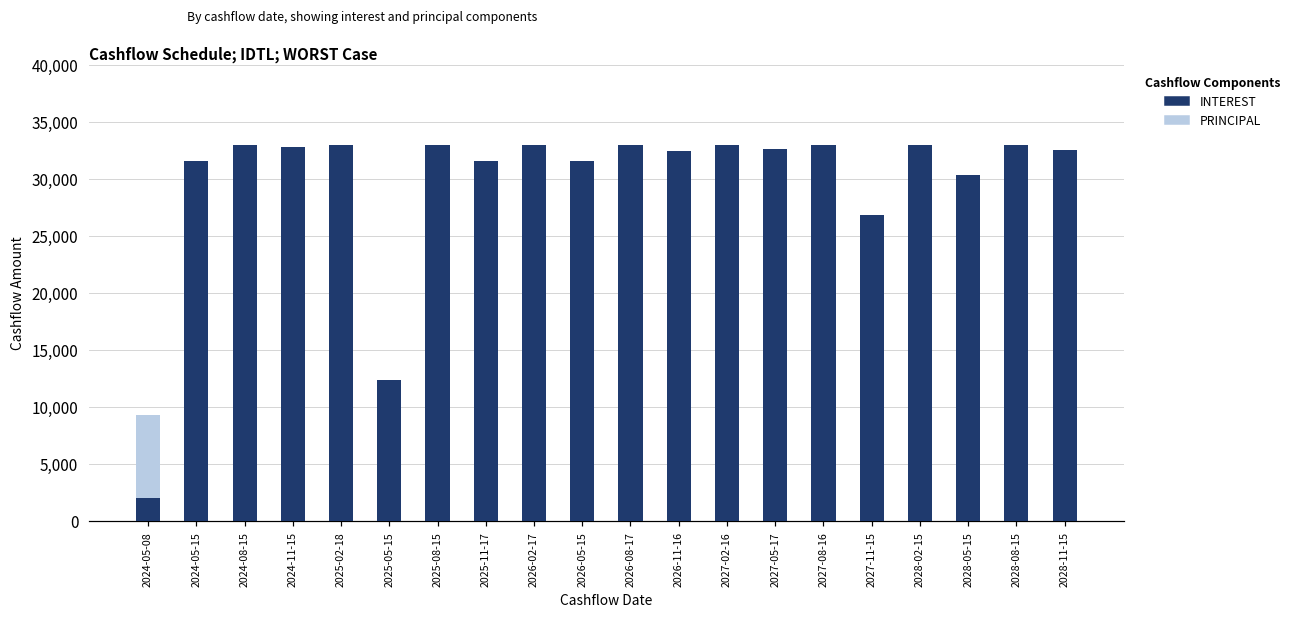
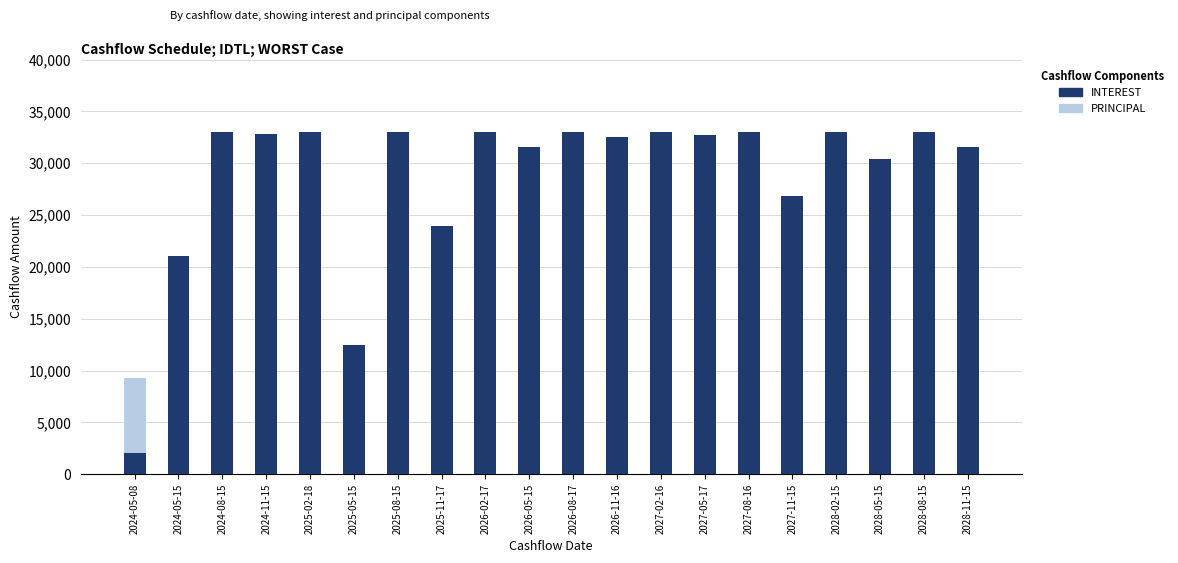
INTEREST, 2024-05-15: 31,600 -> 21,000
INTEREST, 2025-11-17: 31,600 -> 24,000
INTEREST, 2028-11-15: 32,600 -> 31,600
